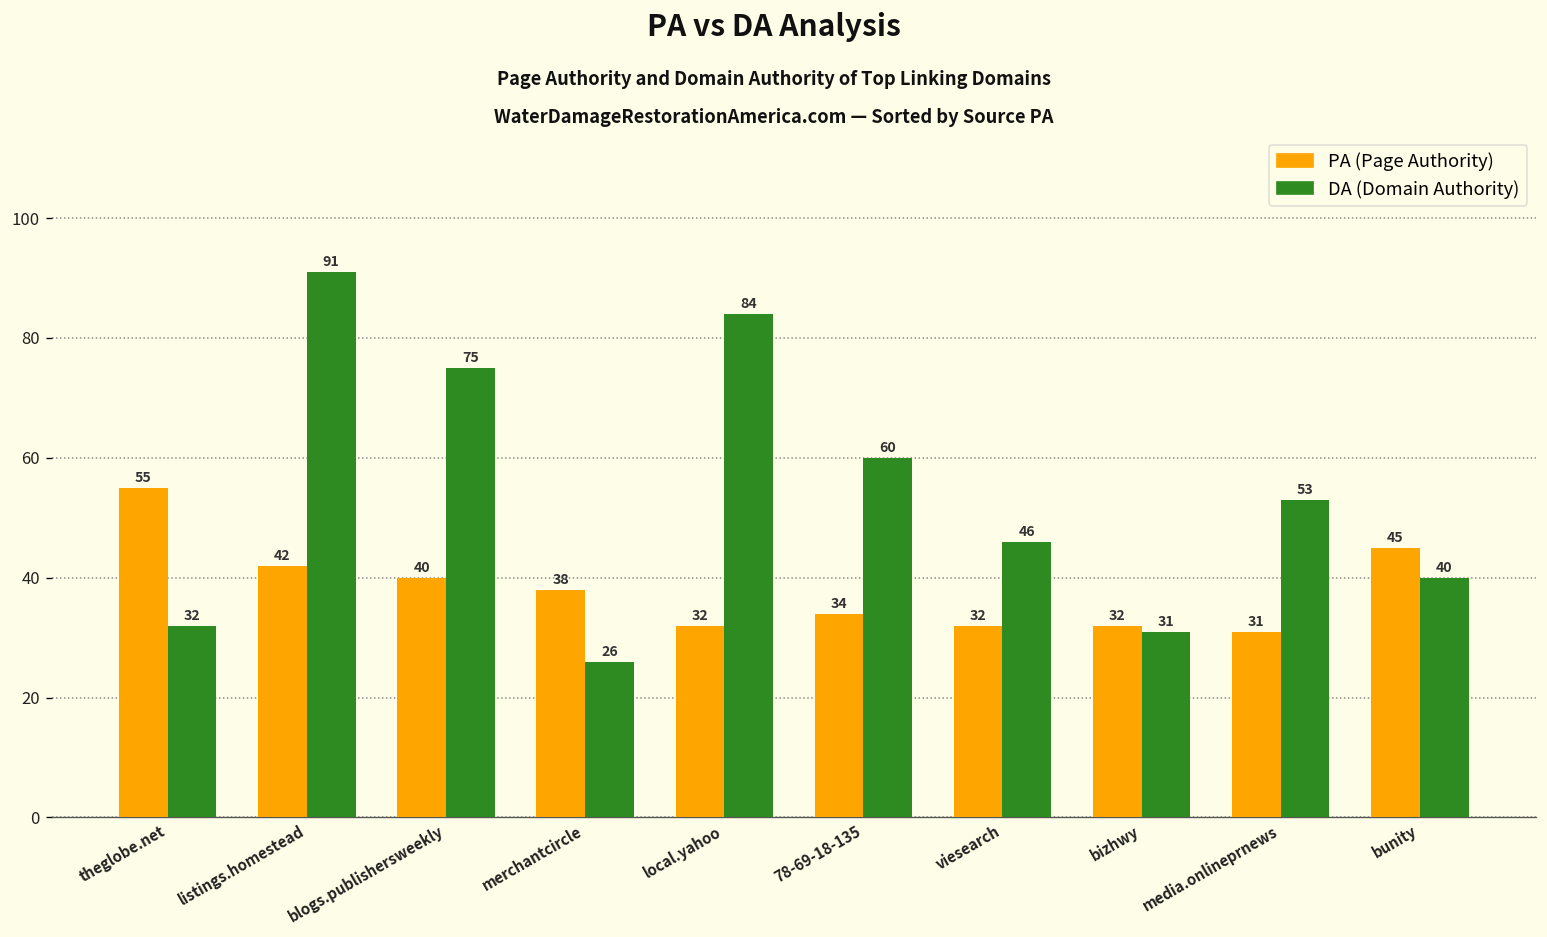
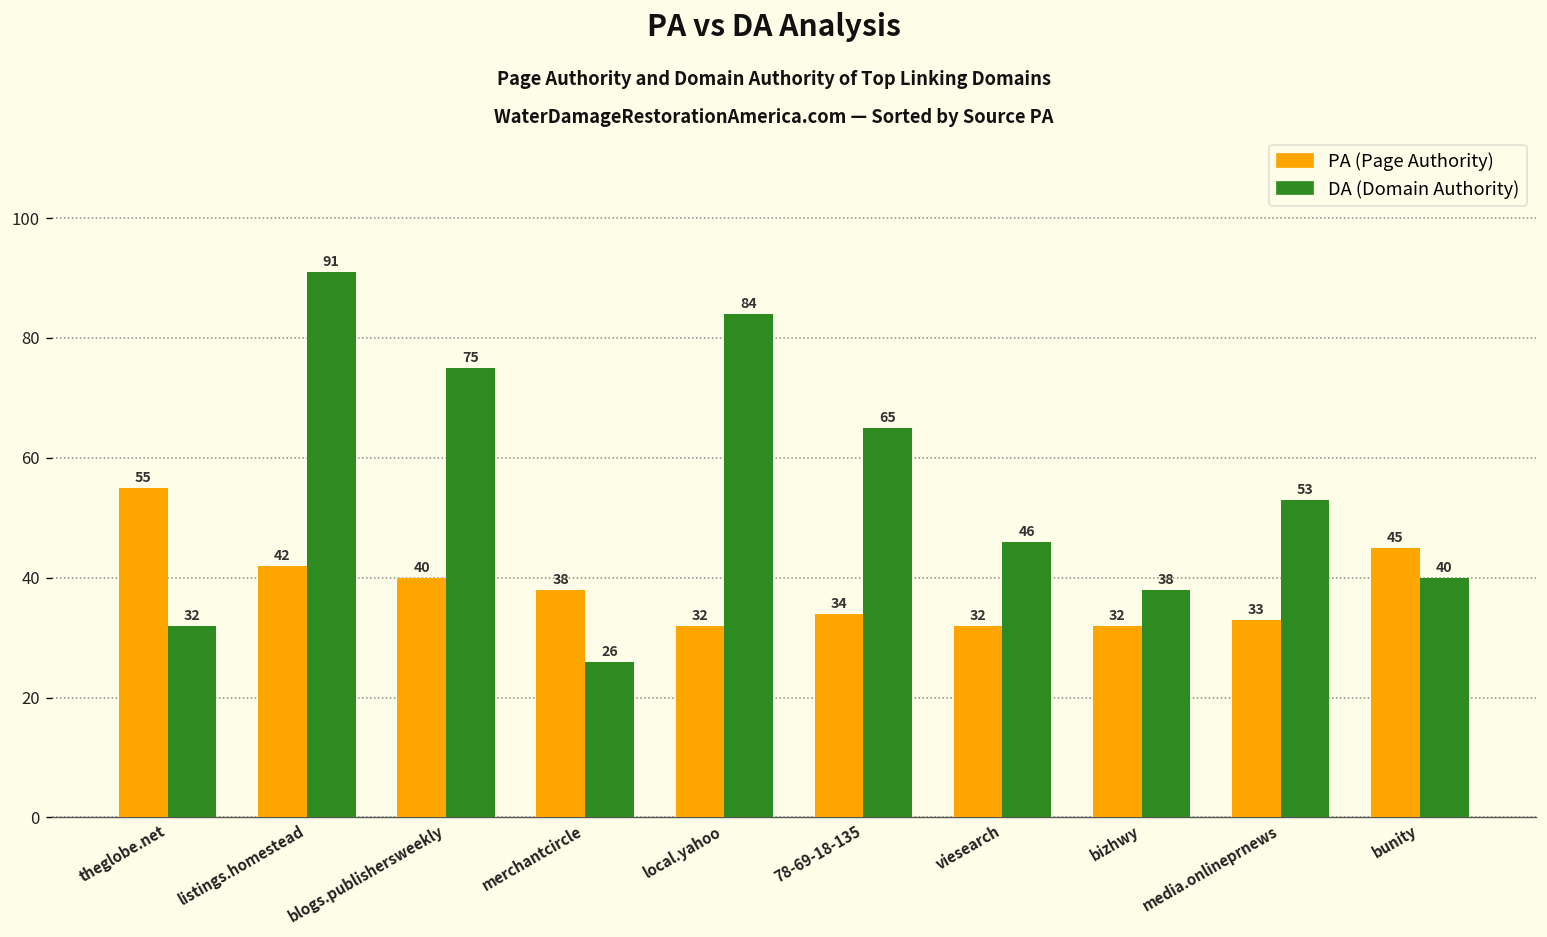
DA (Domain Authority), 78-69-18-135: 60 -> 65
DA (Domain Authority), bizhwy: 31 -> 38
PA (Page Authority), media.onlineprnews: 31 -> 33
